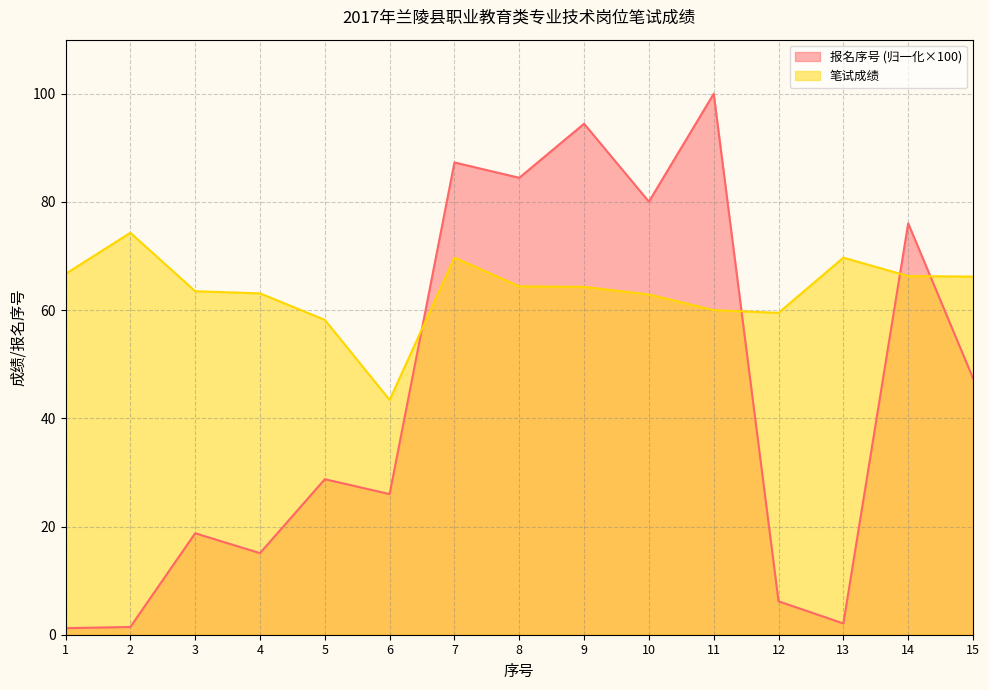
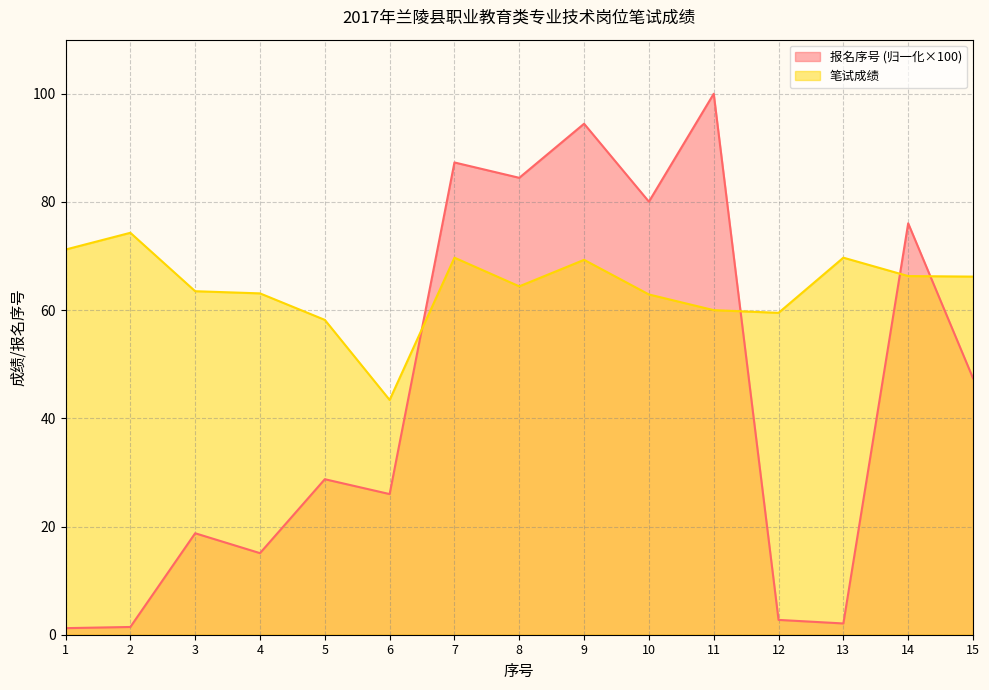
笔试成绩, 1: 67 -> 71
笔试成绩, 9: 64 -> 69
报名序号 (归一化×100), 12: 6 -> 3
